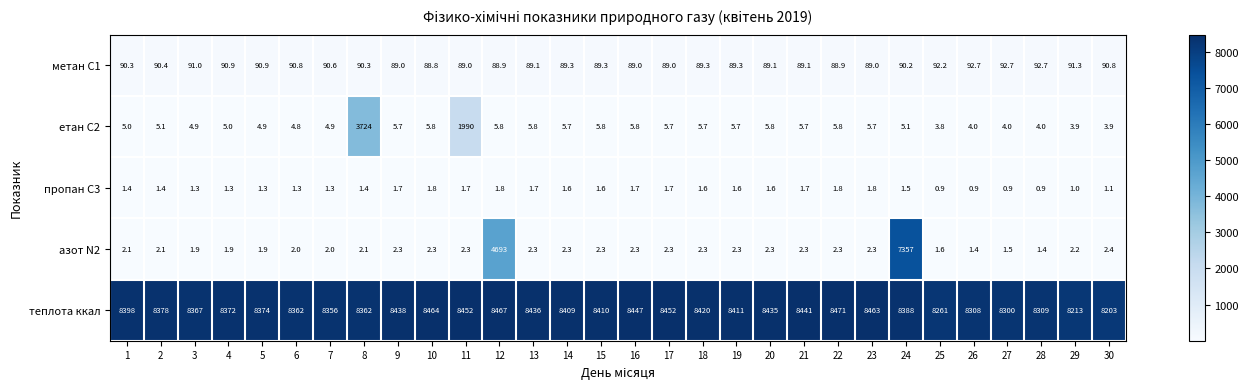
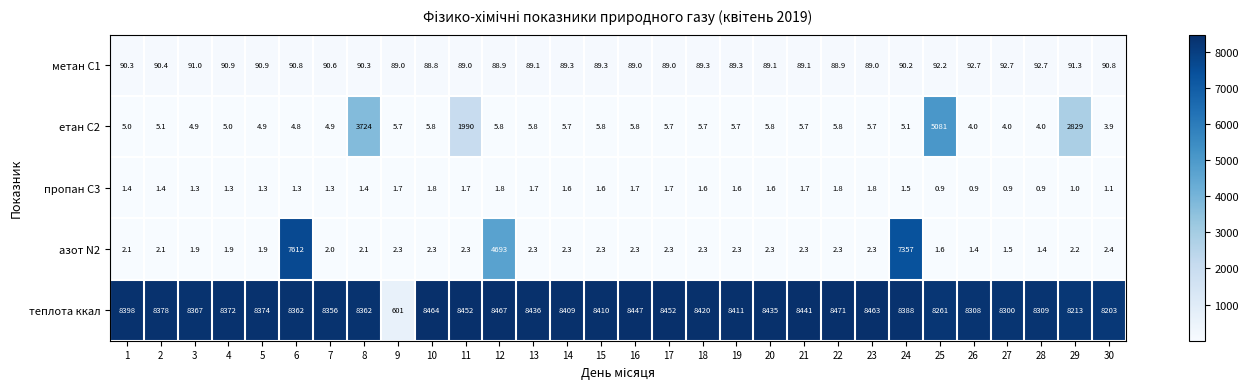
етан С2, 25: 3.8 -> 5081
етан С2, 29: 3.9 -> 2829
азот N2, 6: 2.0 -> 7612
теплота ккал, 9: 8438 -> 601
